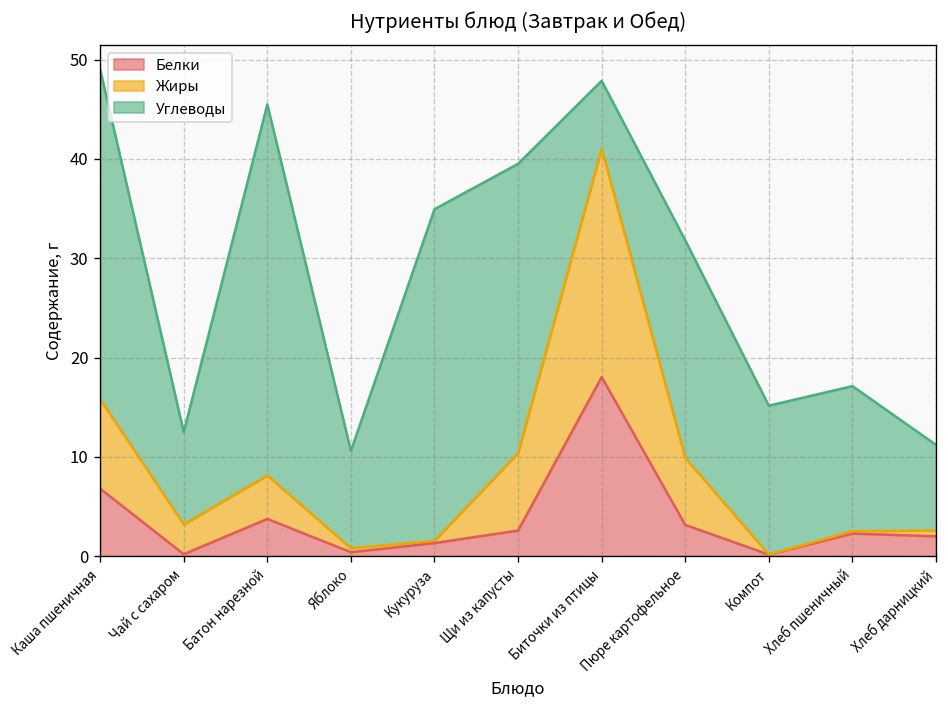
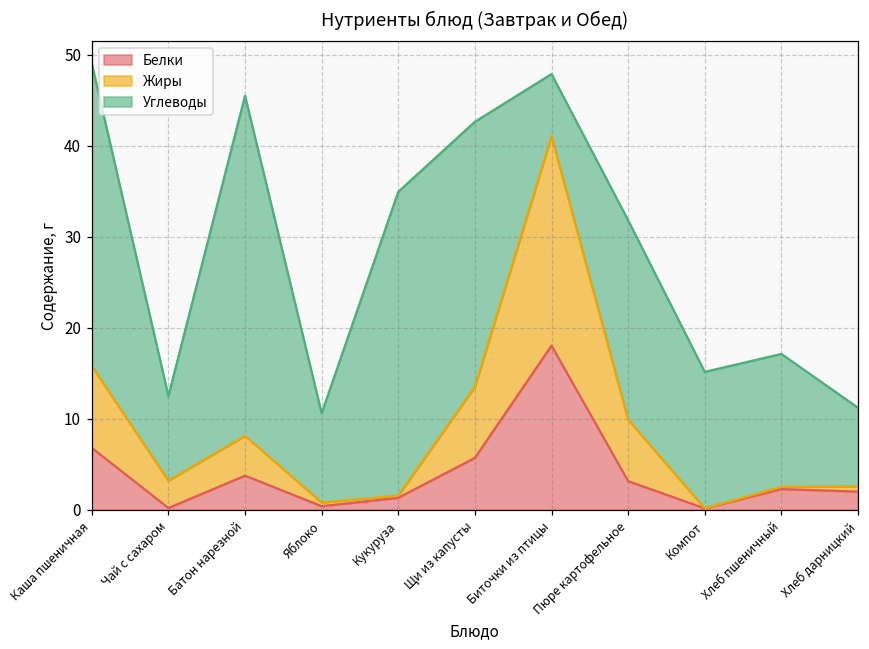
Белки, Щи из капусты: 3 -> 6
